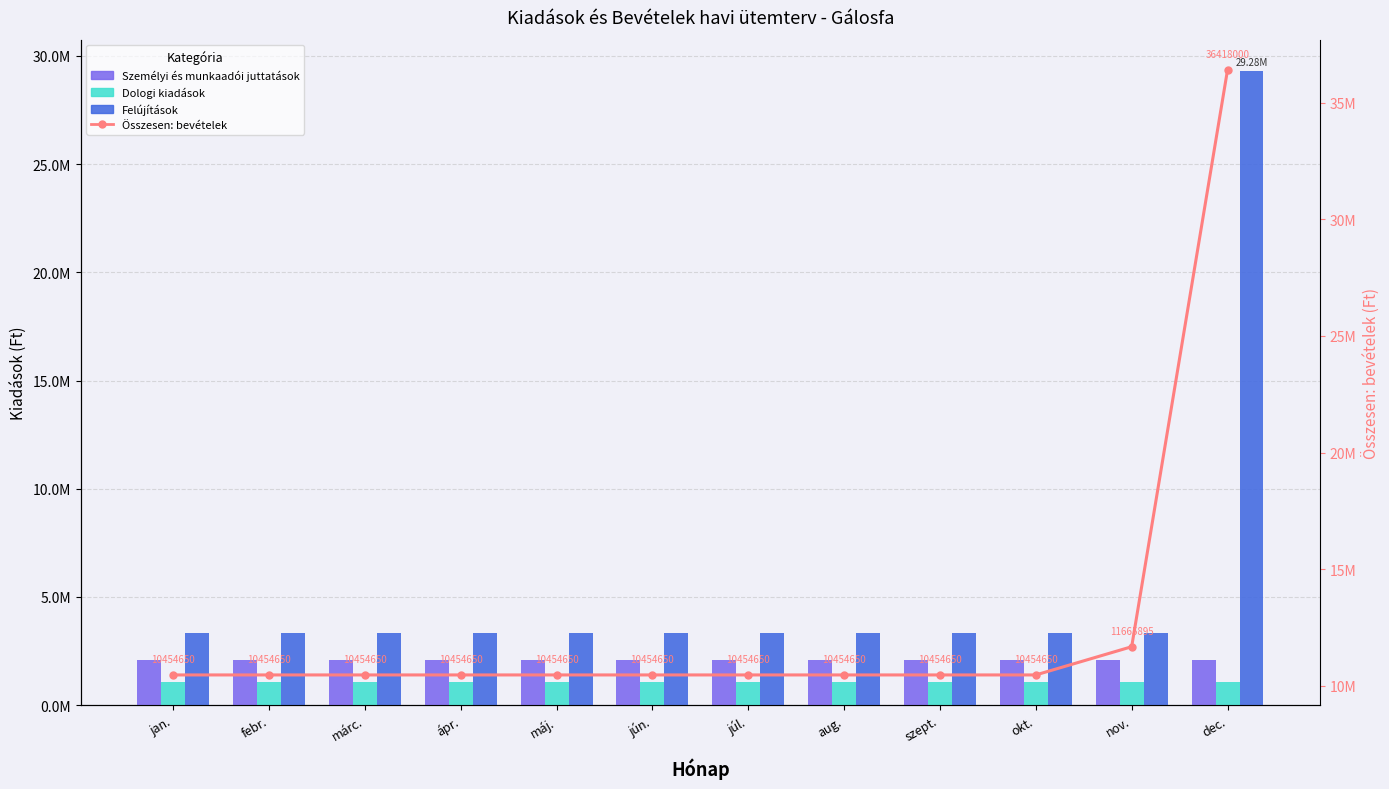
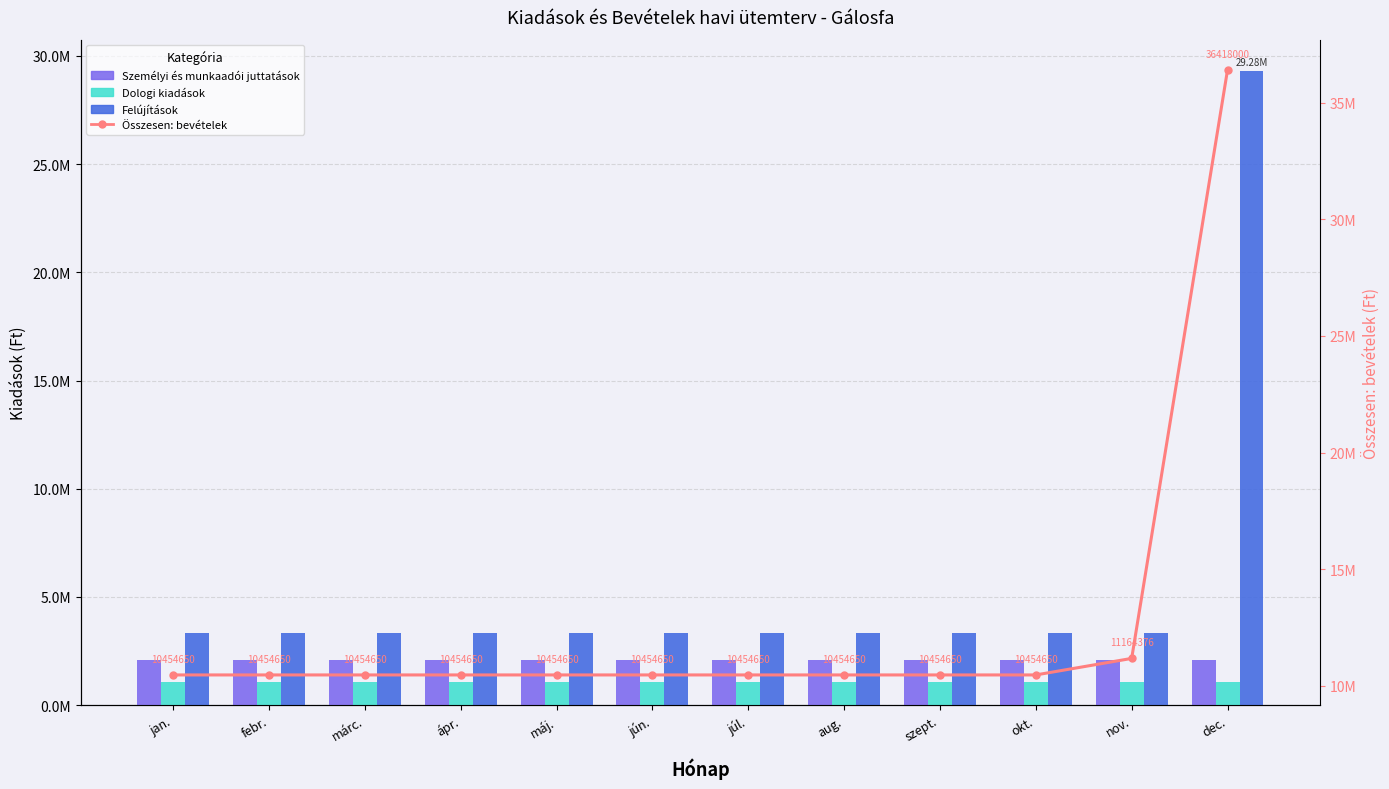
Összesen: bevételek, nov.: 11665895 -> 11164376
